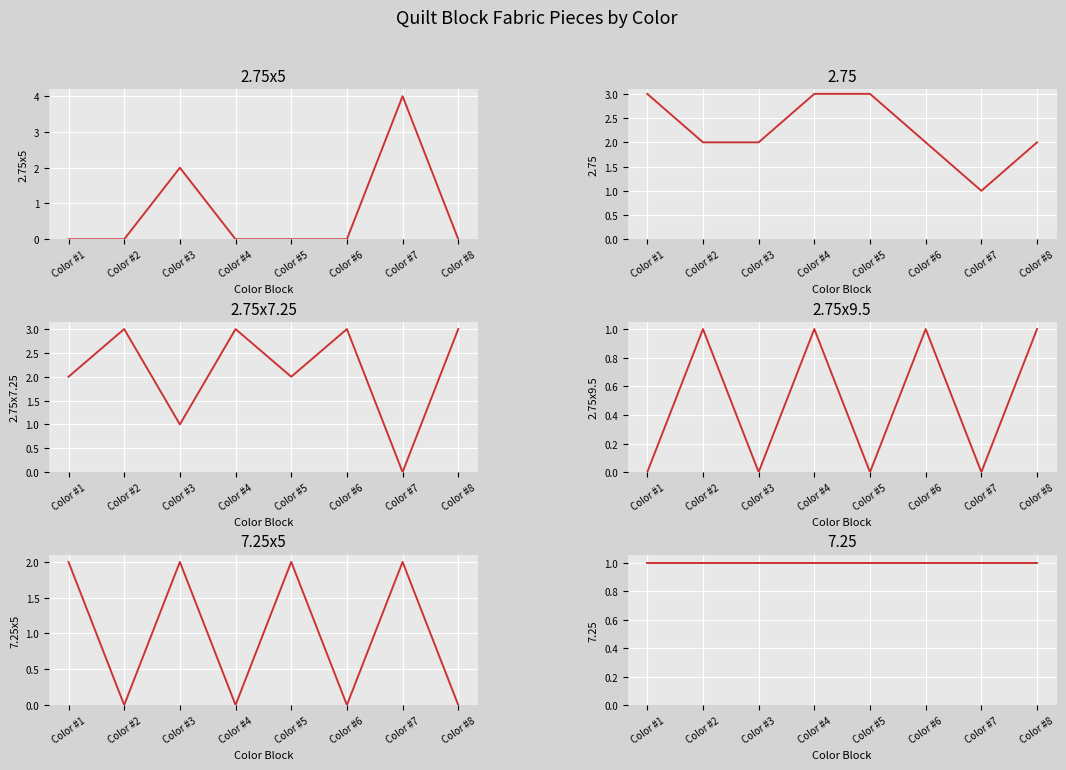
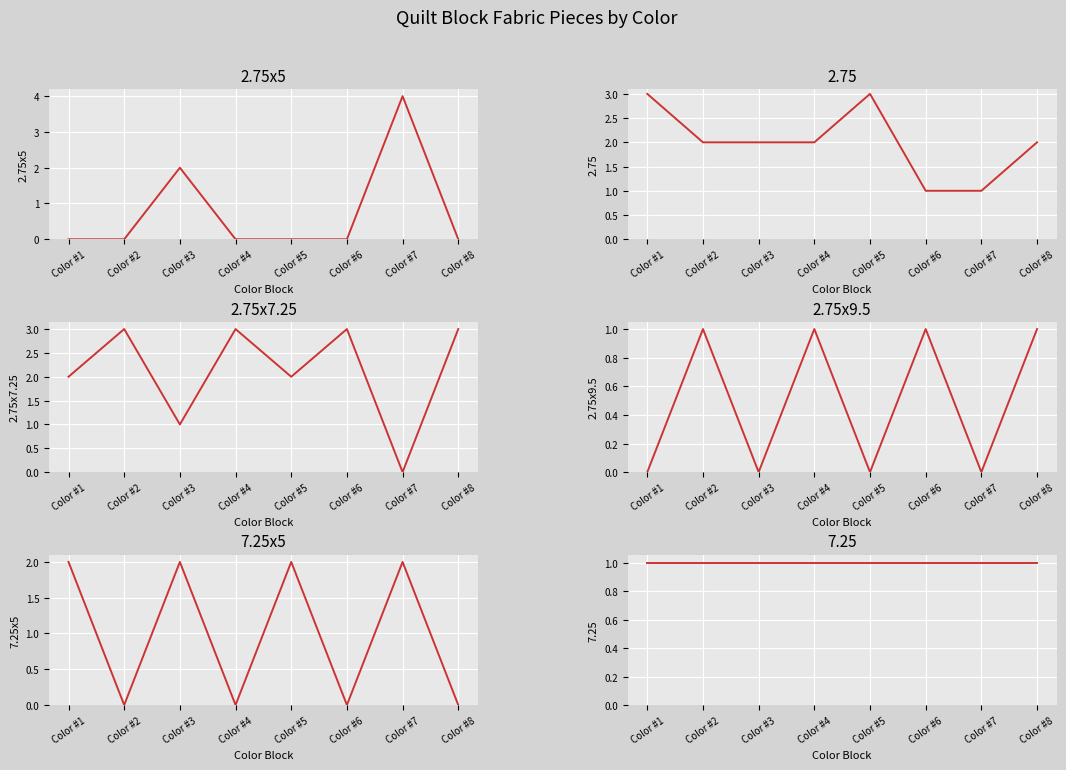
2.75, Color #4: 3 -> 2
2.75, Color #6: 2 -> 1
